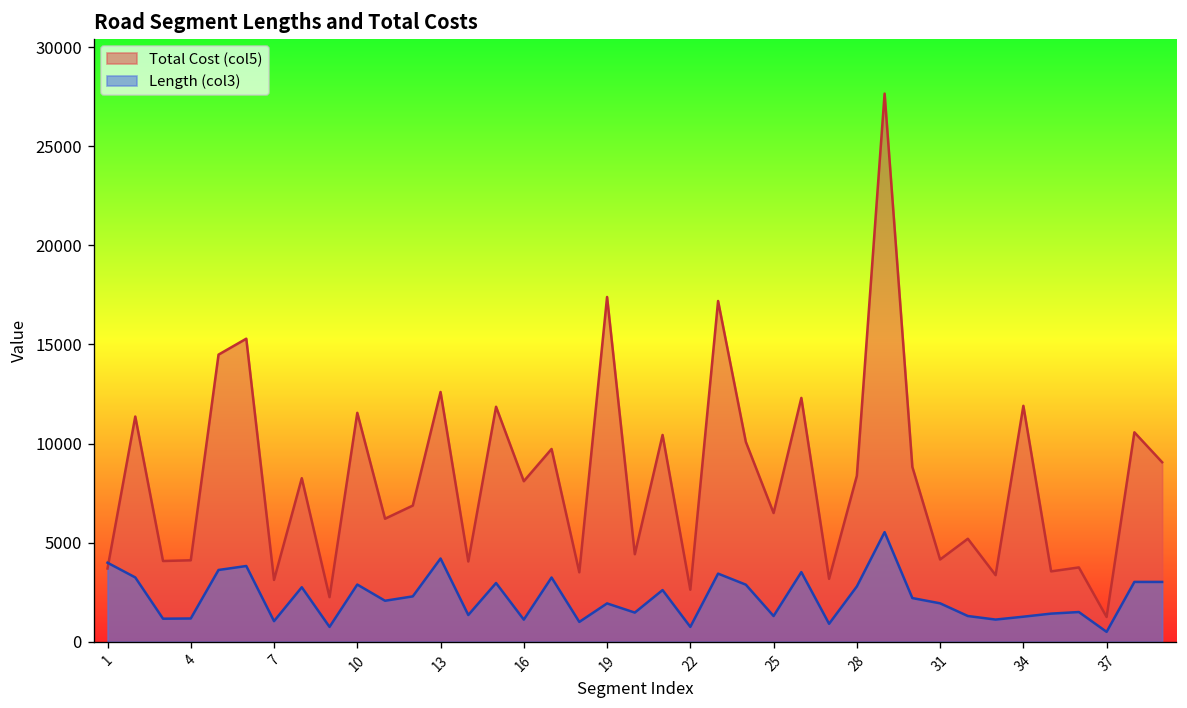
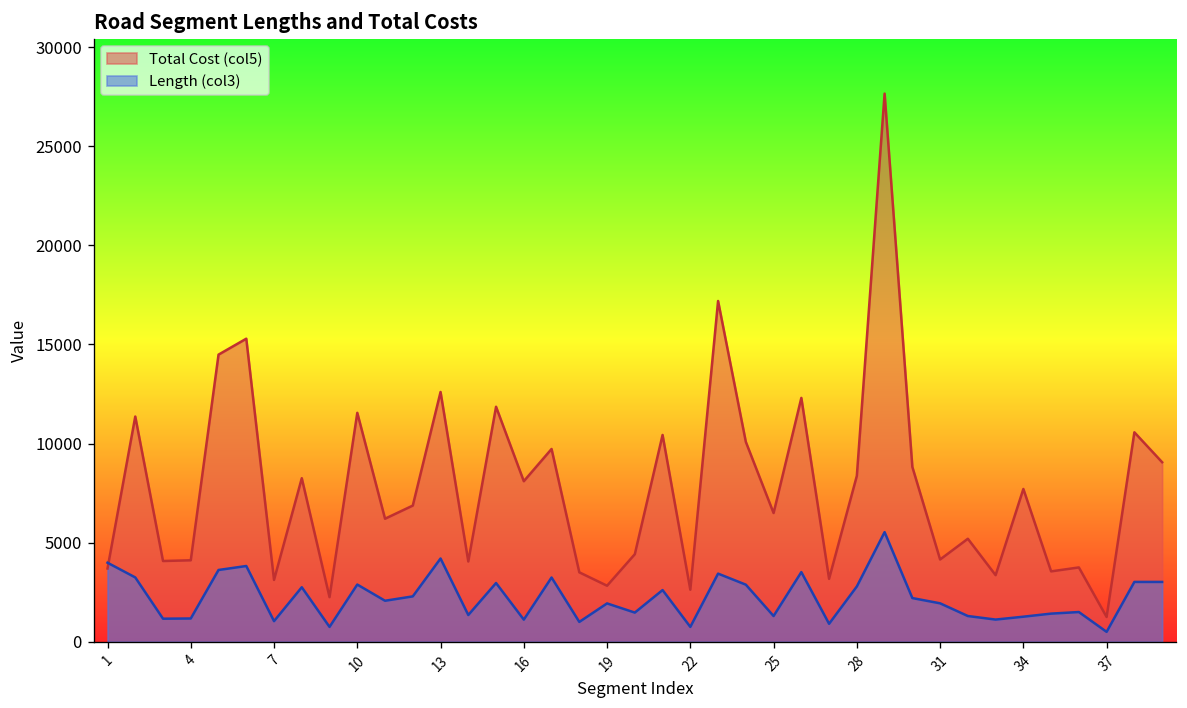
Total Cost (col5), 19: 17400 -> 2800
Total Cost (col5), 34: 11900 -> 7700
